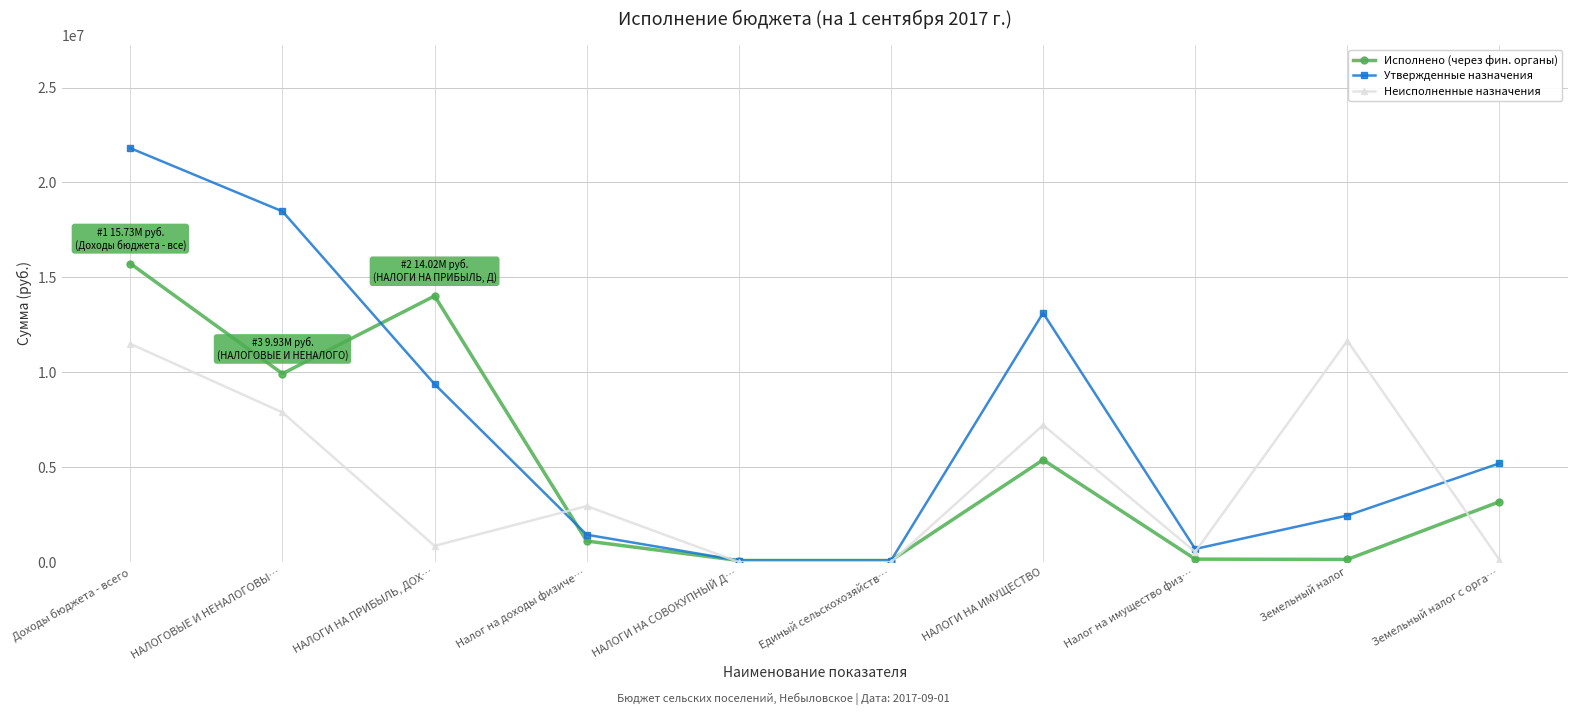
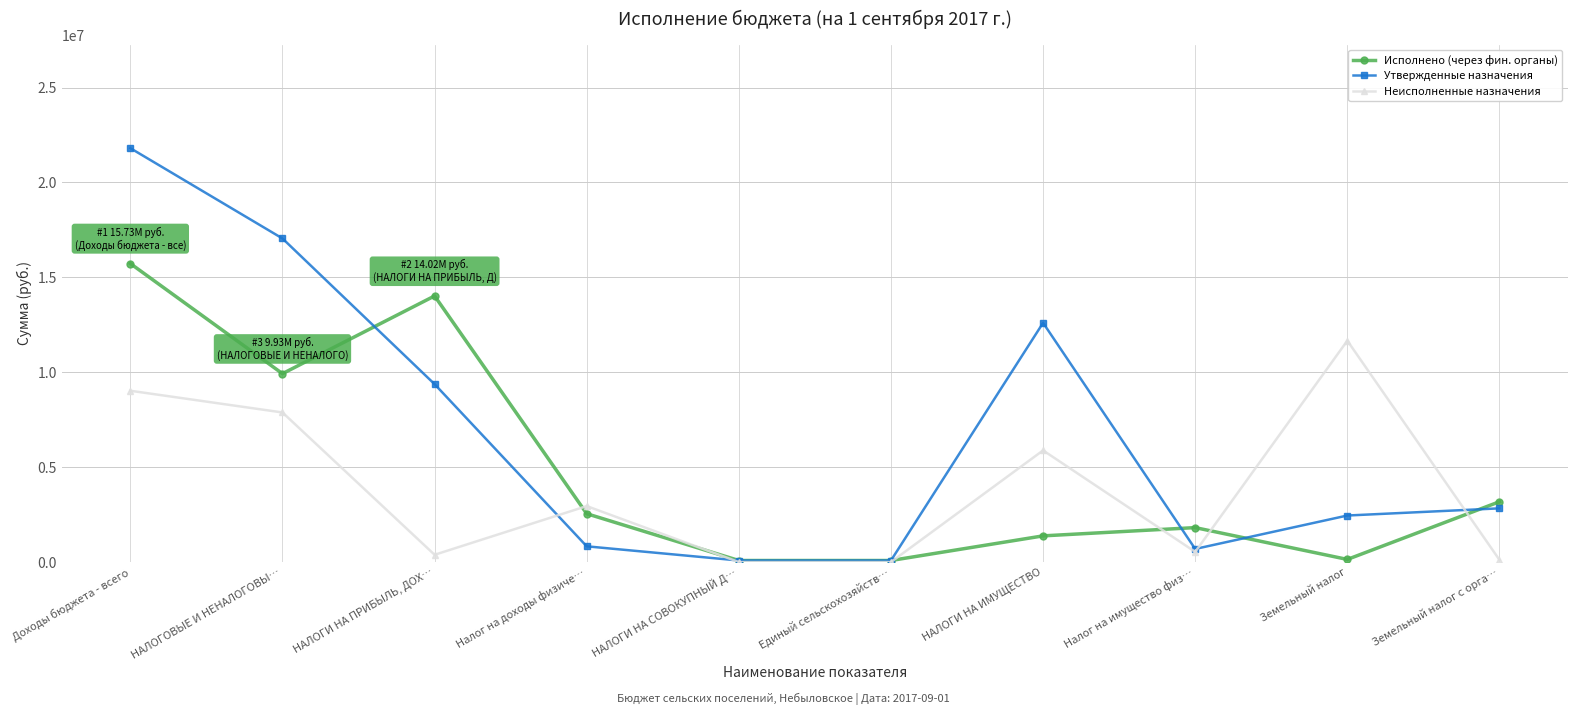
Неисполненные назначения, Доходы бюджета - всего: 11500000 -> 9000000
Утвержденные назначения, НАЛОГОВЫЕ И НЕНАЛОГОВЫ…: 18500000 -> 17000000
Неисполненные назначения, НАЛОГИ НА ПРИБЫЛЬ, ДОХ…: 900000 -> 400000
Исполнено (через фин. органы), Налог на доходы физиче…: 1100000 -> 2500000
Утвержденные назначения, Налог на доходы физиче…: 1400000 -> 800000
Исполнено (через фин. органы), НАЛОГИ НА ИМУЩЕСТВО: 5400000 -> 1400000
Утвержденные назначения, НАЛОГИ НА ИМУЩЕСТВО: 13100000 -> 12600000
Неисполненные назначения, НАЛОГИ НА ИМУЩЕСТВО: 7200000 -> 5900000
Исполнено (через фин. органы), Налог на имущество физ…: 200000 -> 1800000
Утвержденные назначения, Земельный налог с орга…: 5200000 -> 2800000
